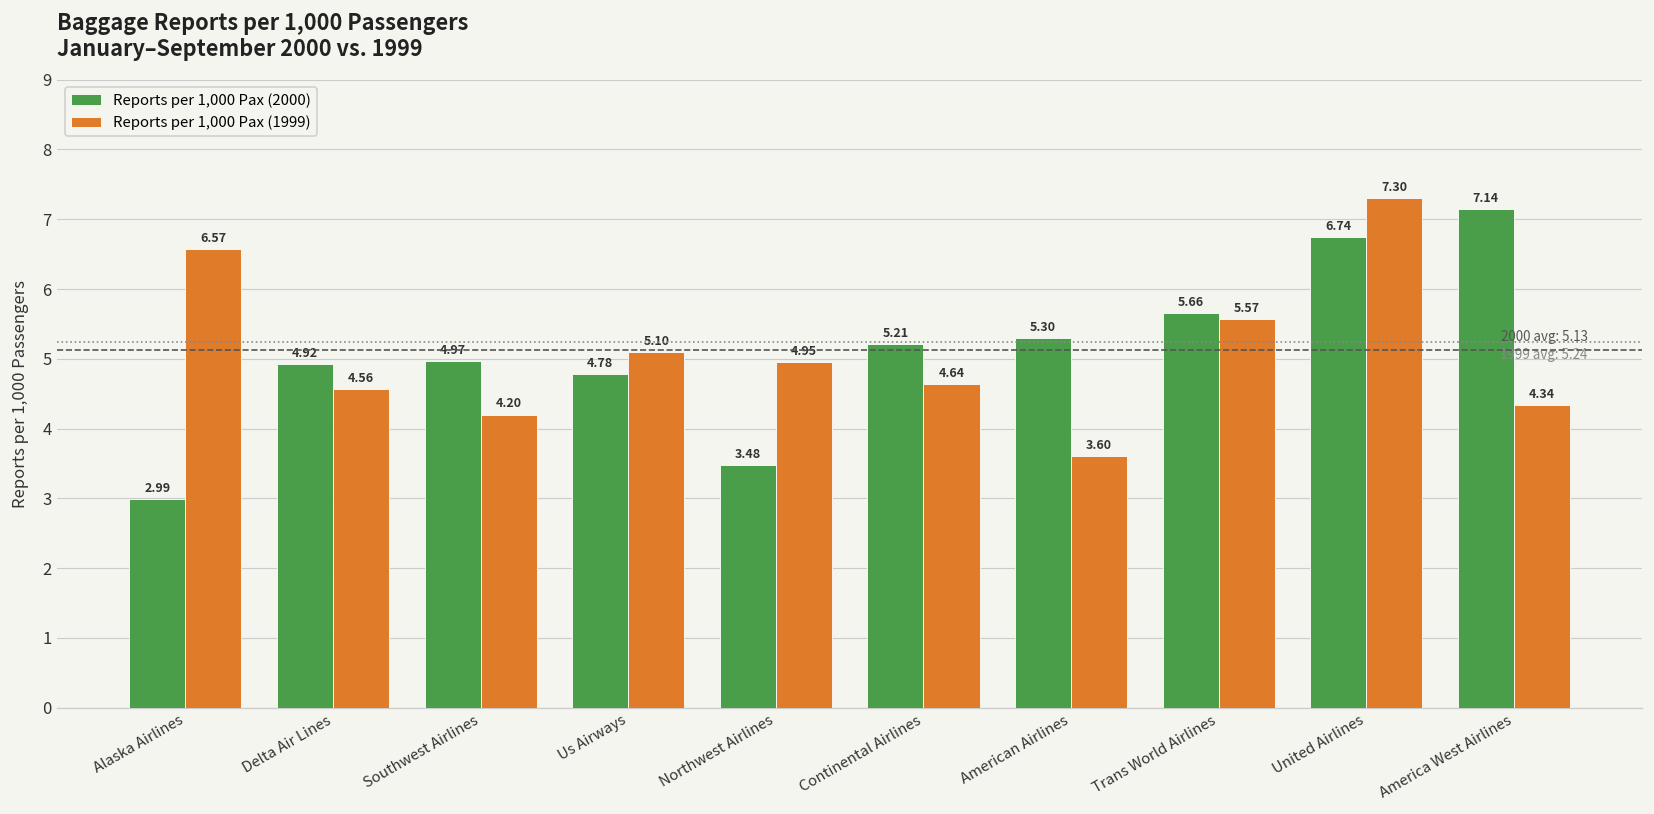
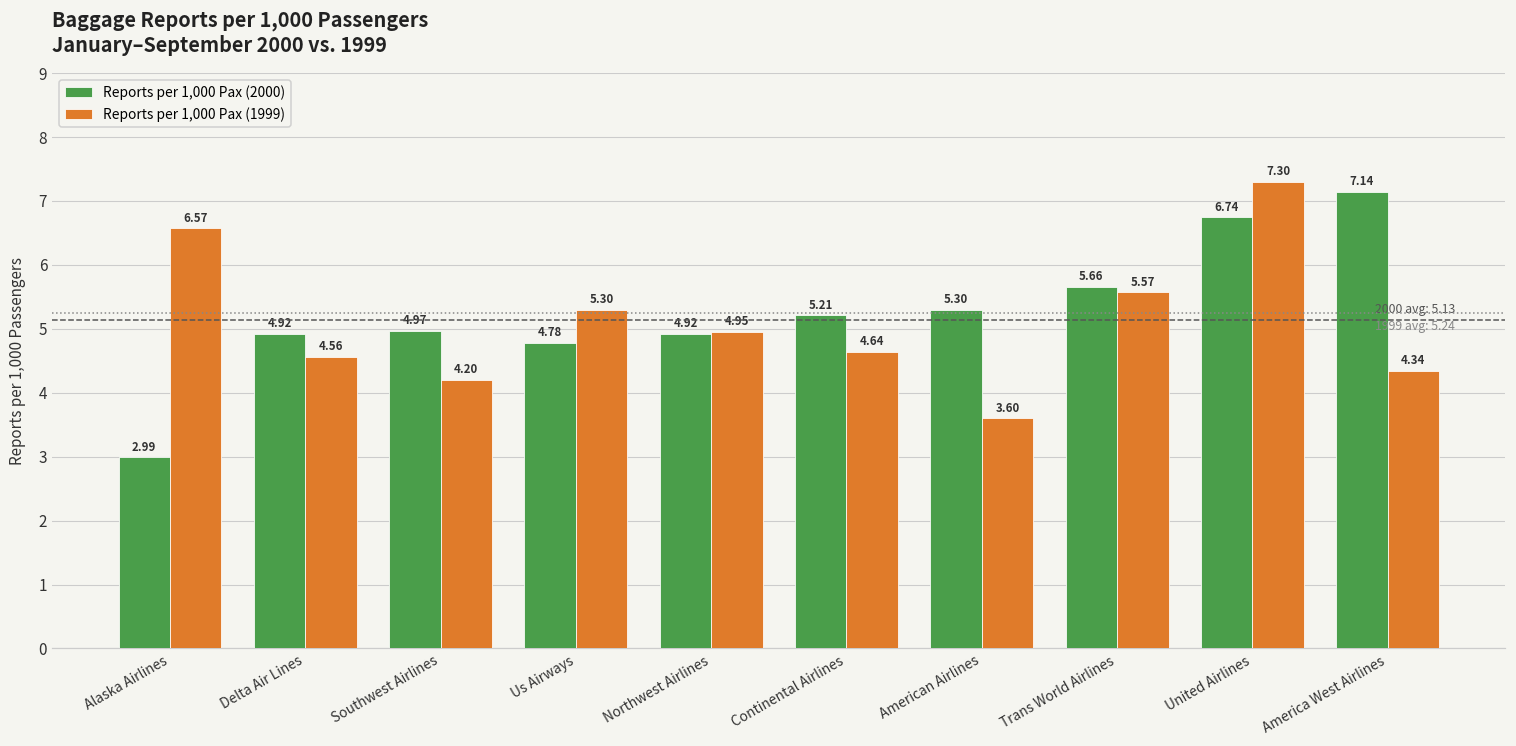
Reports per 1,000 Pax (1999), Us Airways: 5.10 -> 5.30
Reports per 1,000 Pax (2000), Northwest Airlines: 3.48 -> 4.92
